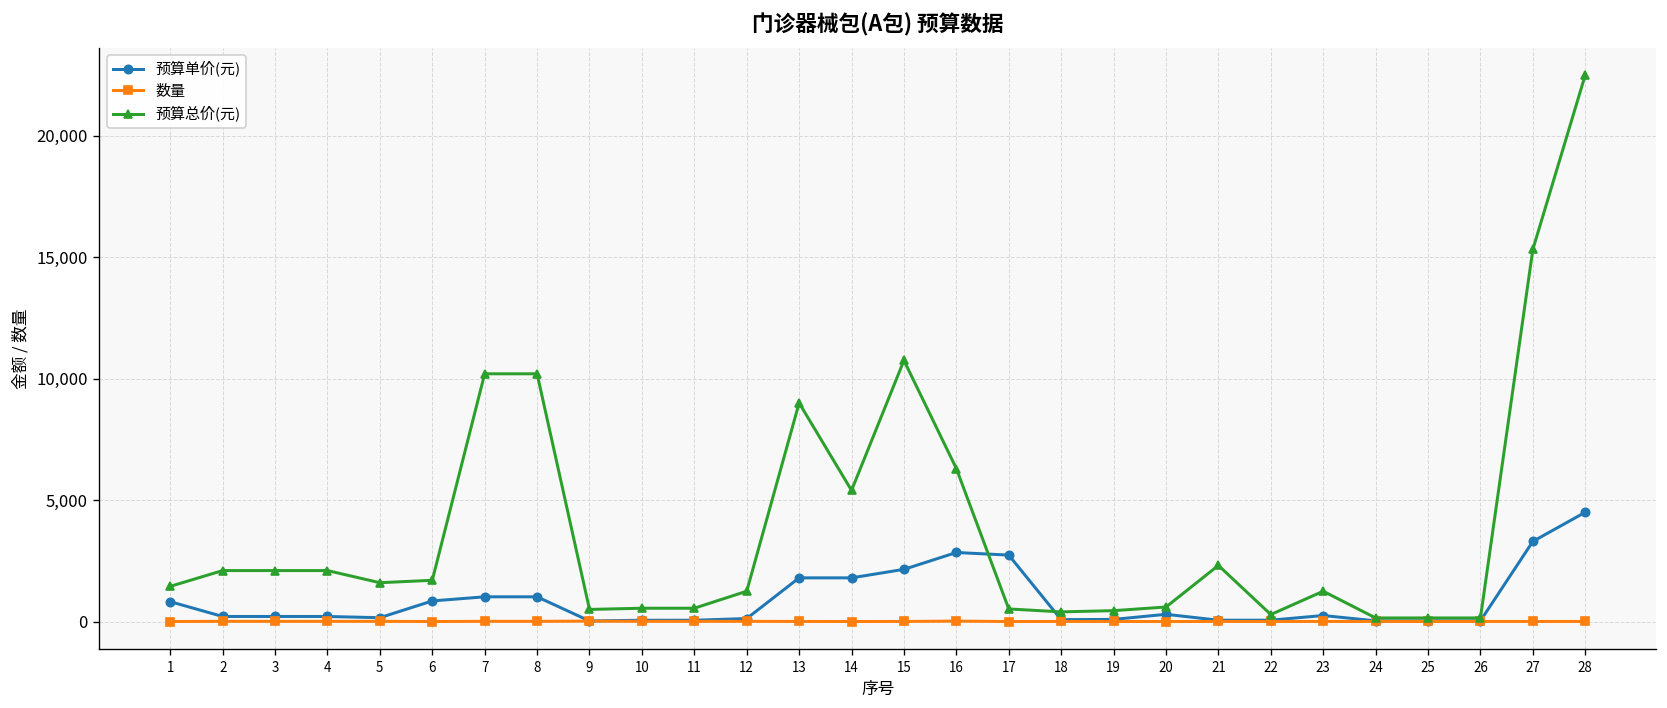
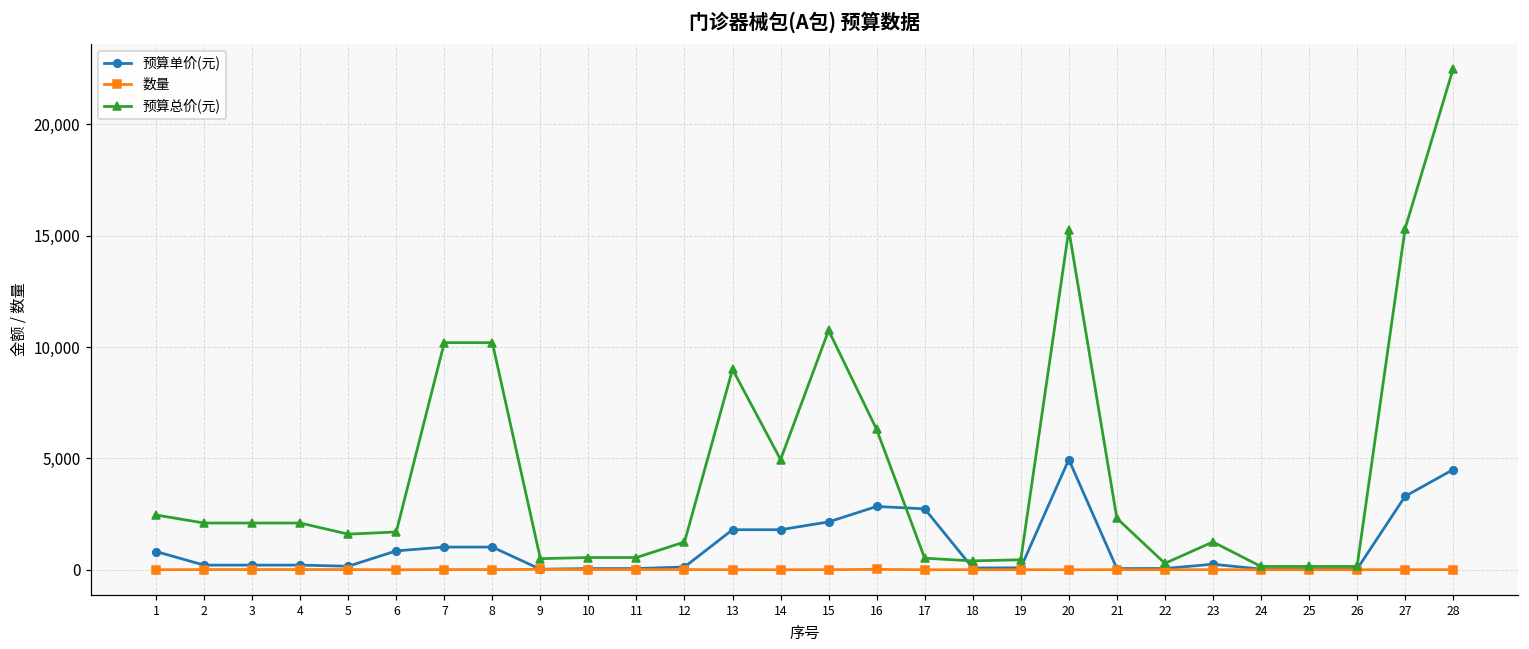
预算总价(元), 1: 1,500 -> 2,500
预算总价(元), 14: 5,400 -> 4,900
预算单价(元), 20: 300 -> 5,000
预算总价(元), 20: 600 -> 15,300
